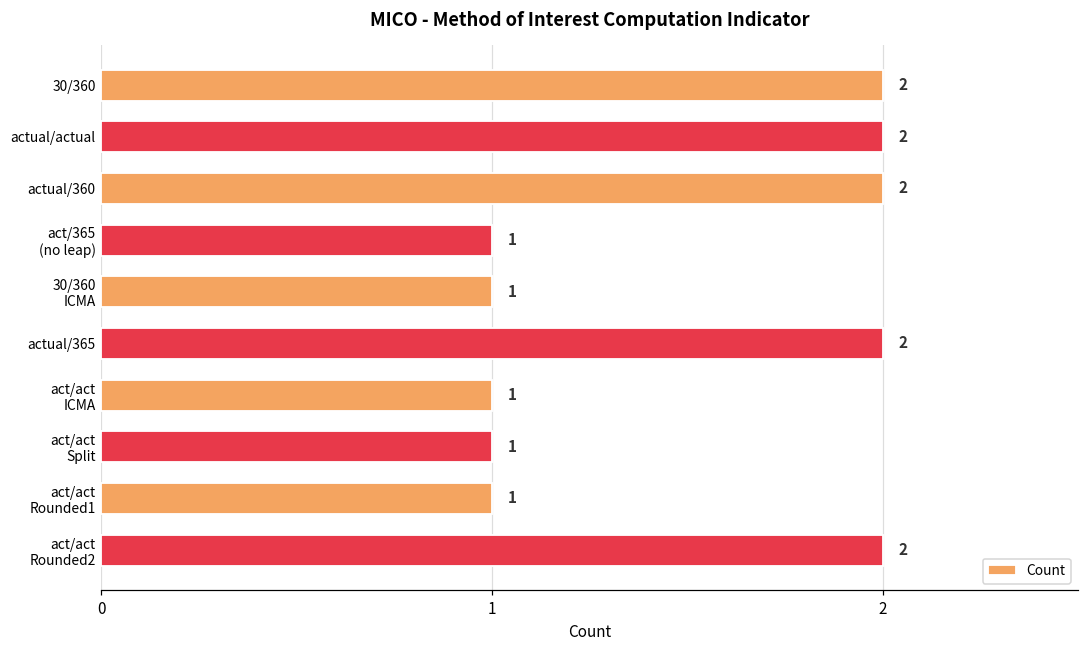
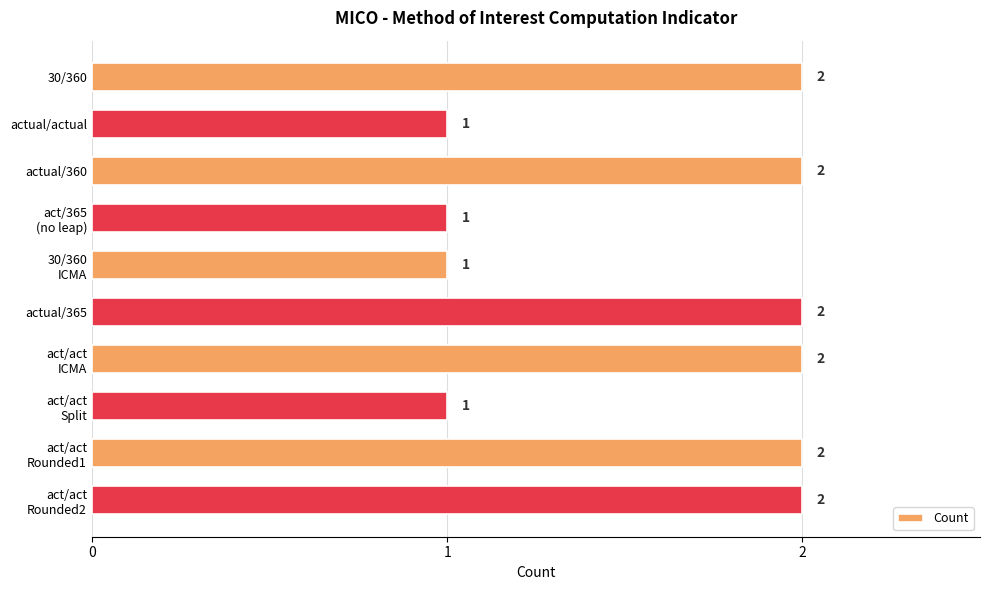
actual/actual: 2 -> 1
act/act ICMA: 1 -> 2
act/act Rounded1: 1 -> 2
